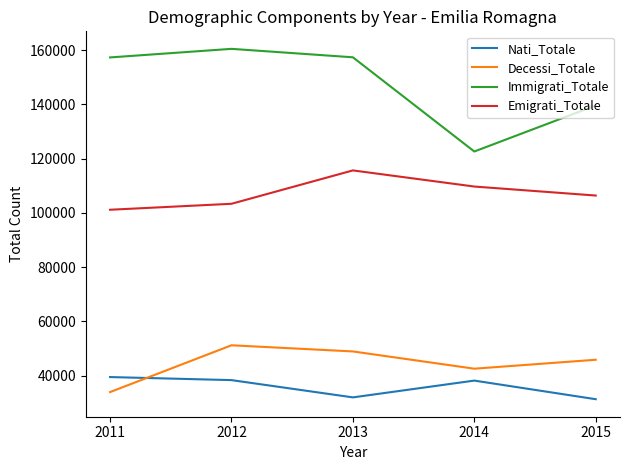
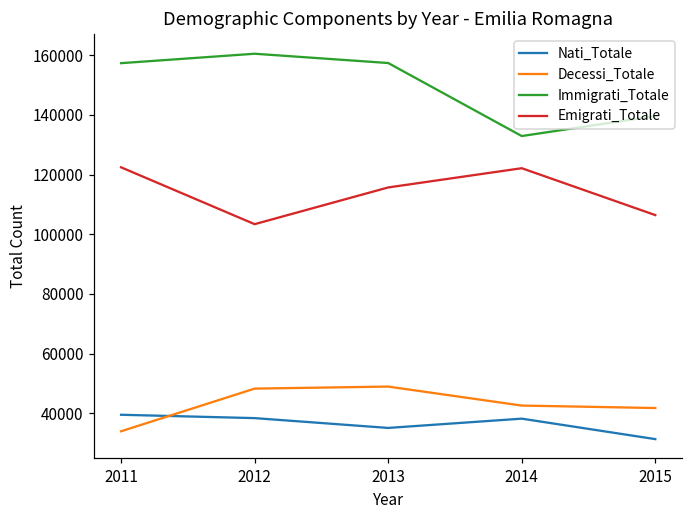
Emigrati_Totale, 2011: 101000 -> 122000
Decessi_Totale, 2012: 51000 -> 48000
Nati_Totale, 2013: 32000 -> 35000
Immigrati_Totale, 2014: 123000 -> 133000
Emigrati_Totale, 2014: 110000 -> 122000
Decessi_Totale, 2015: 46000 -> 42000
